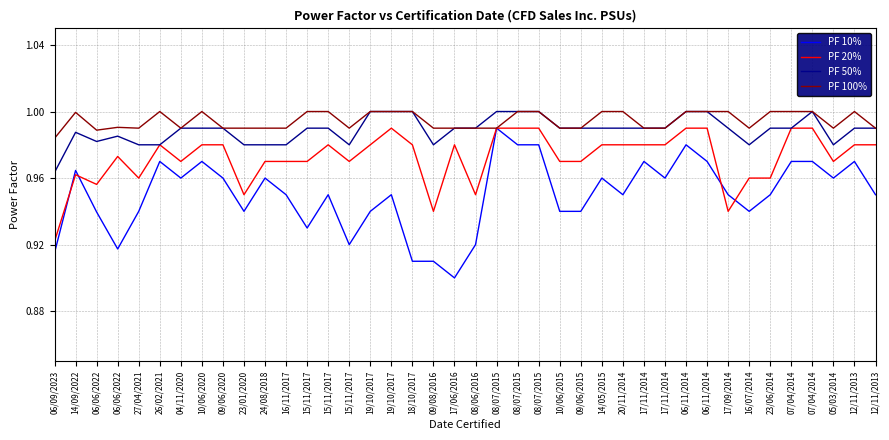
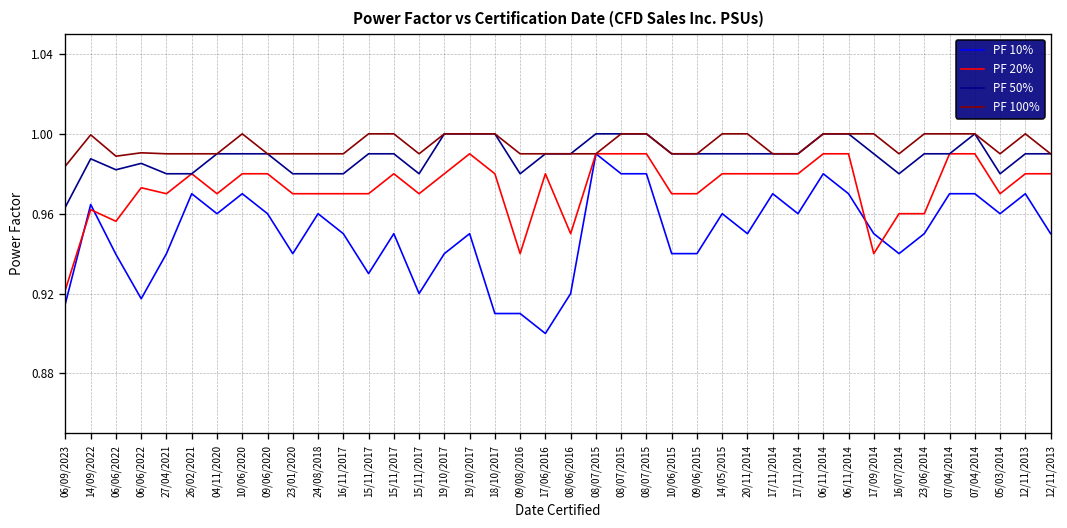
PF 20%, 27/04/2021: 0.96 -> 0.97
PF 100%, 26/02/2021: 1.00 -> 0.99
PF 20%, 23/01/2020: 0.95 -> 0.97
